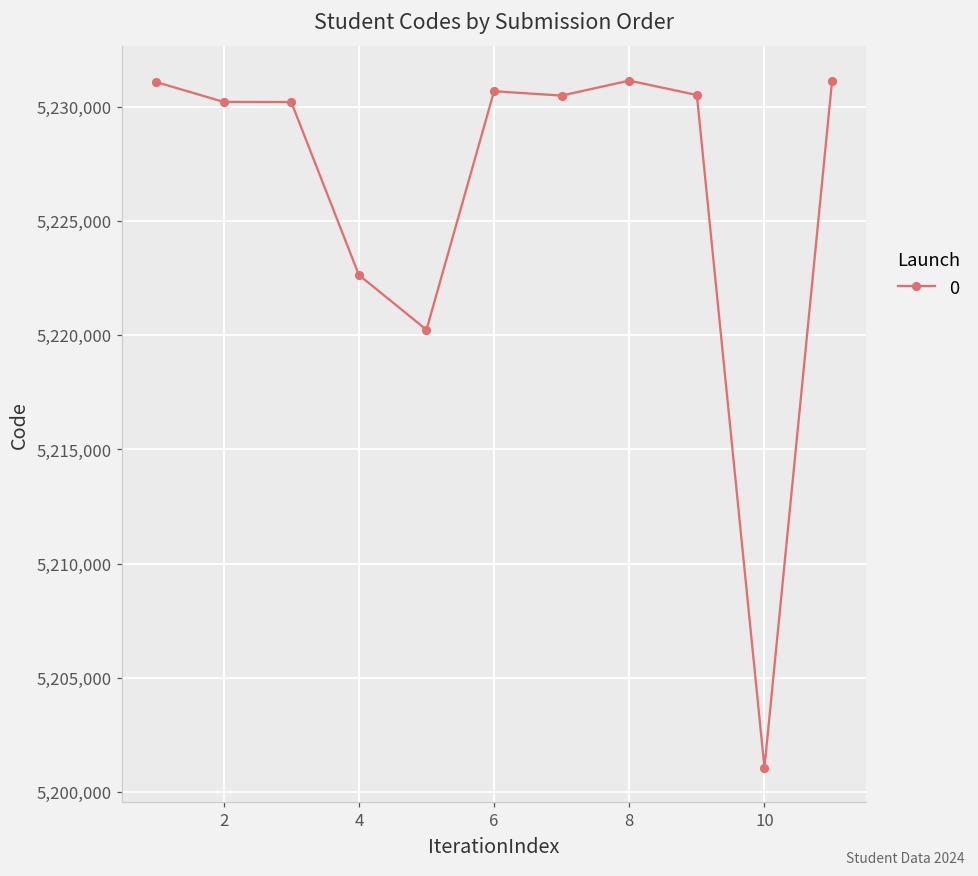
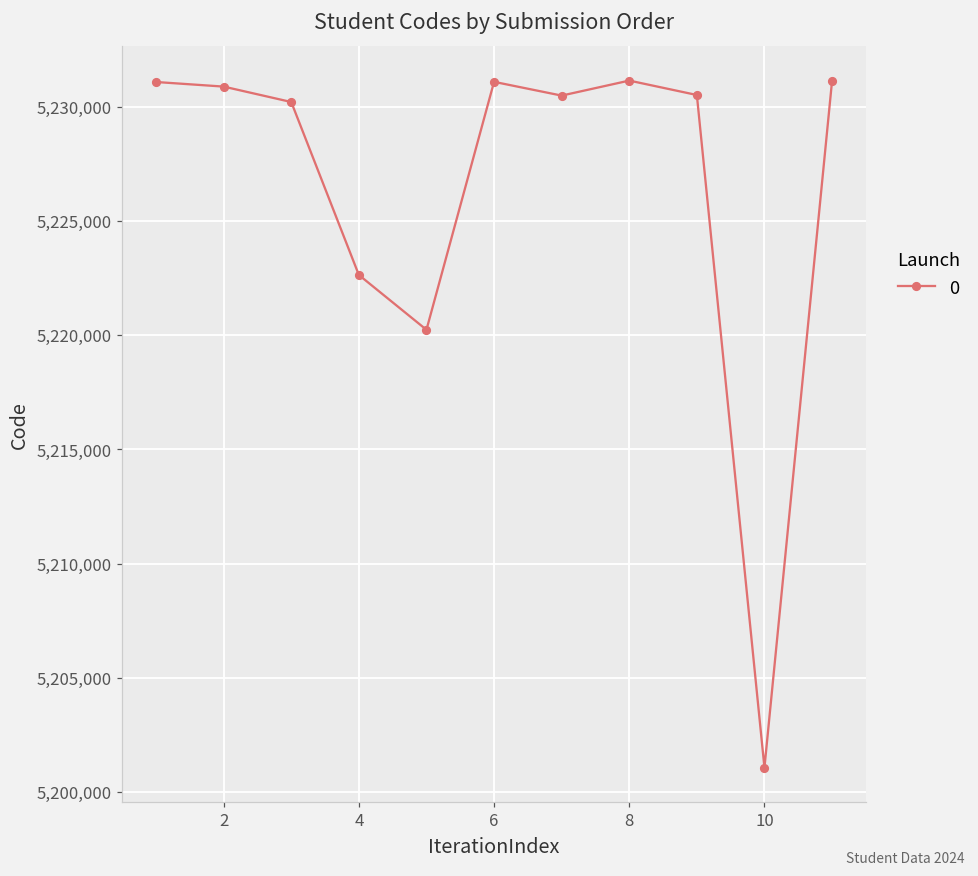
2: 5,230,200 -> 5,230,900
6: 5,230,700 -> 5,231,100
